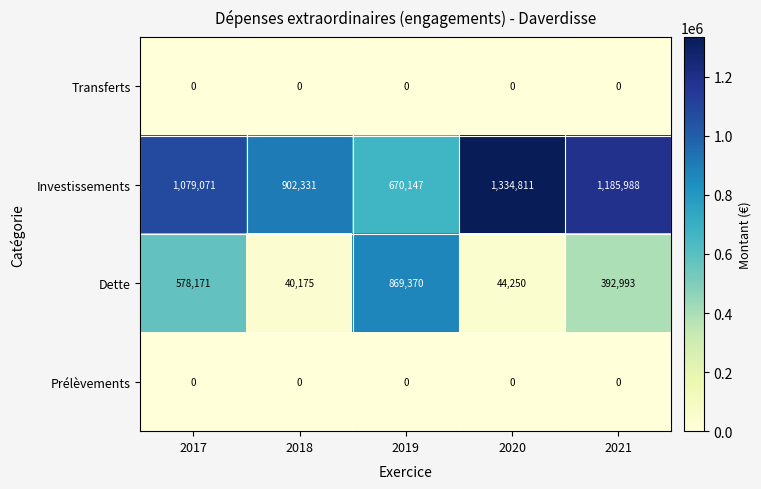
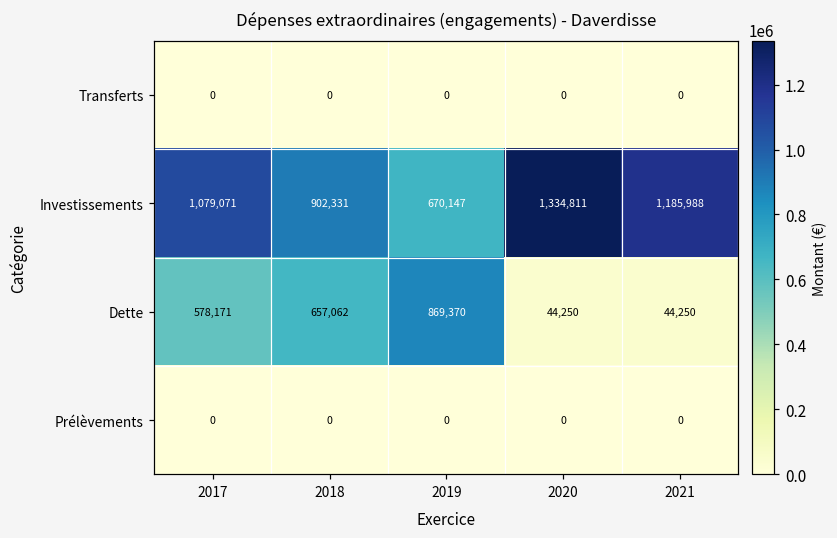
Dette, 2018: 40,175 -> 657,062
Dette, 2021: 392,993 -> 44,250
